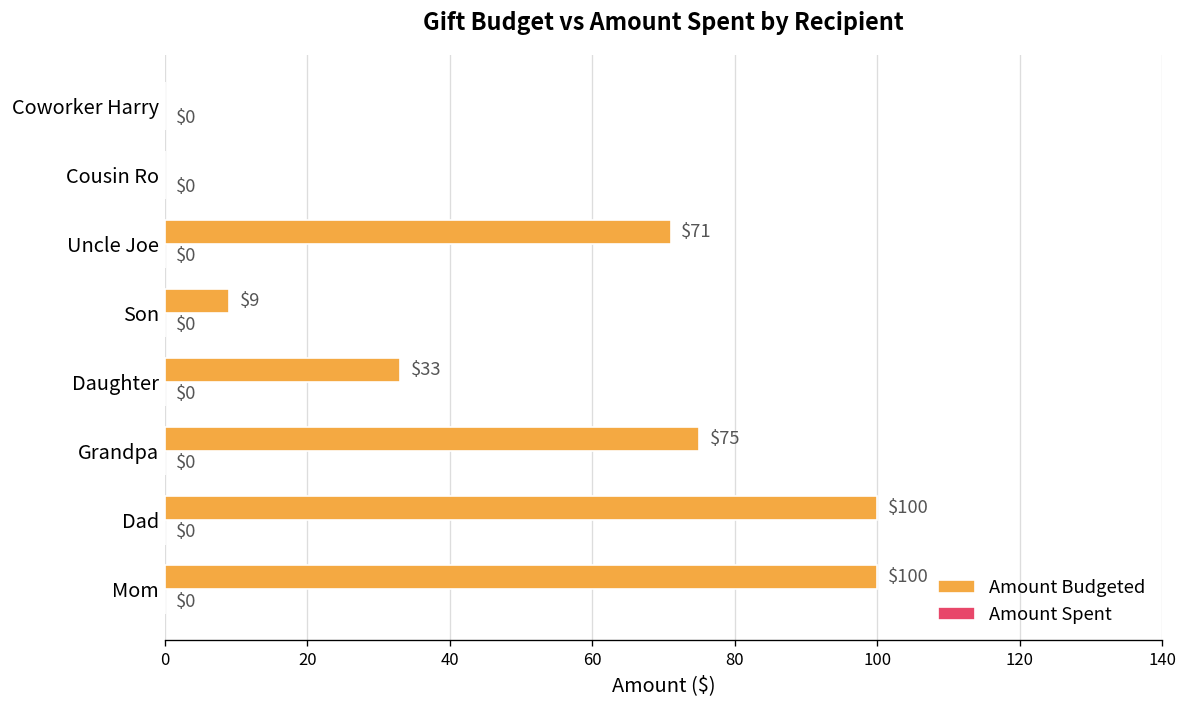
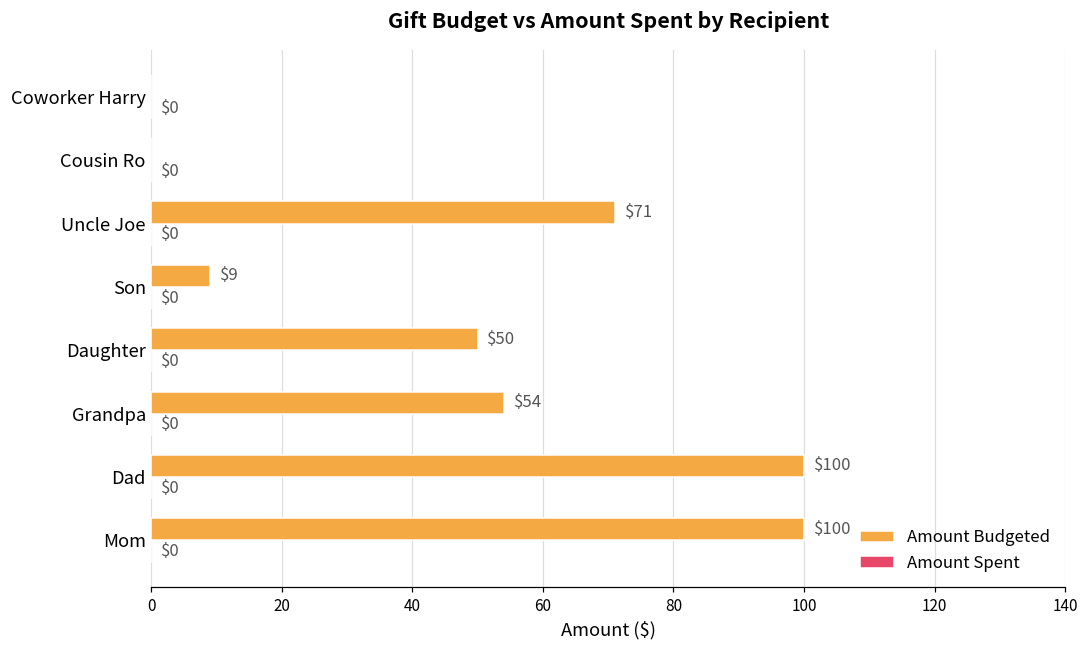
Amount Budgeted, Daughter: $33 -> $50
Amount Budgeted, Grandpa: $75 -> $54
